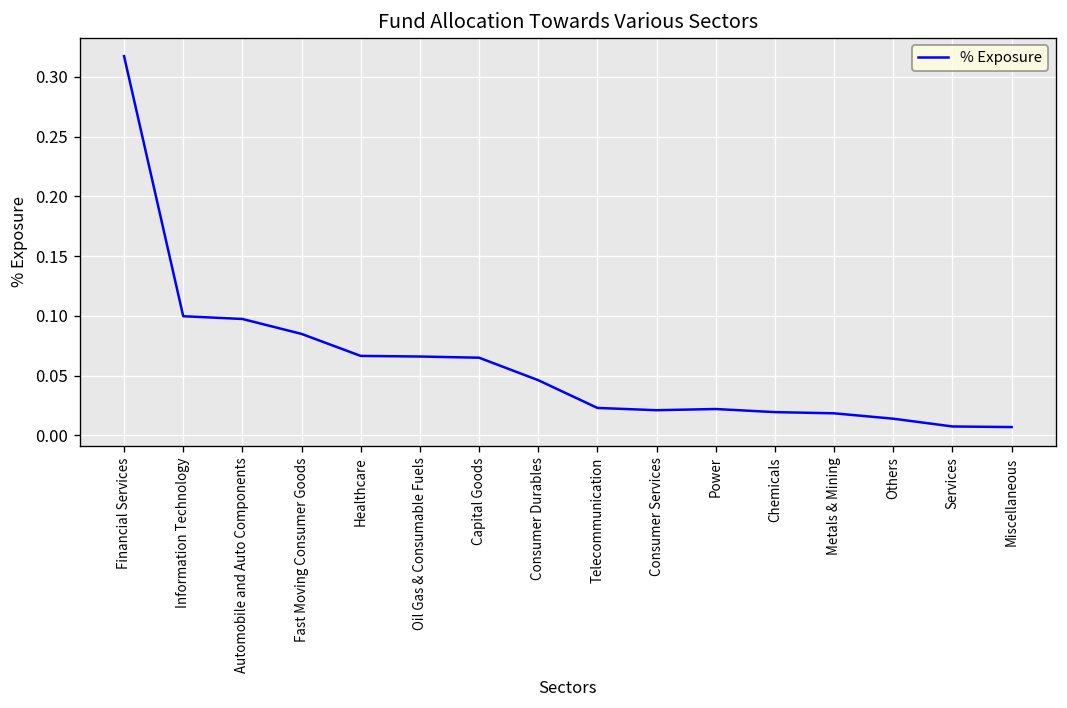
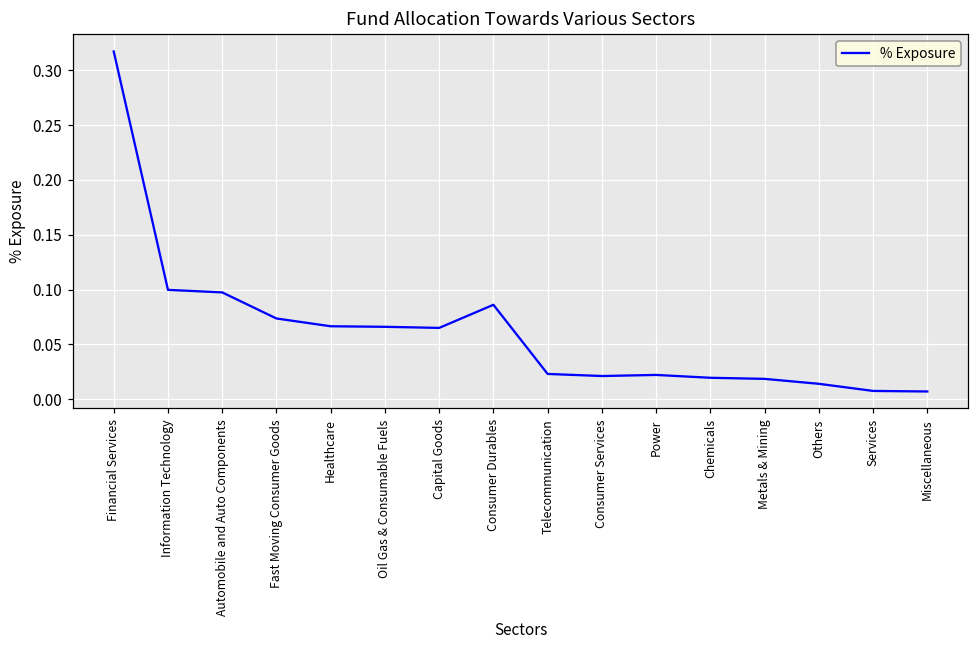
Fast Moving Consumer Goods: 0.08 -> 0.07
Consumer Durables: 0.05 -> 0.09
